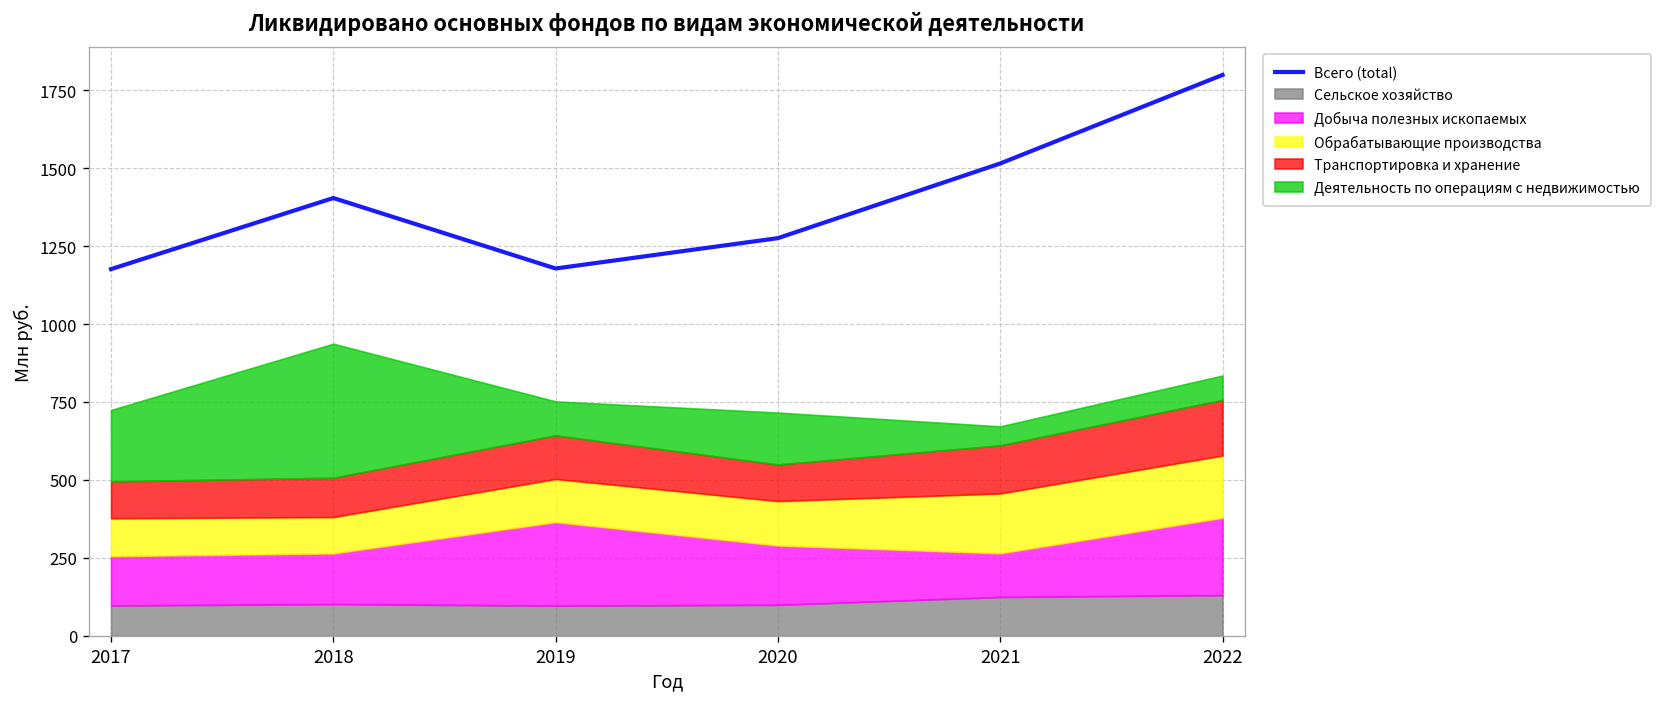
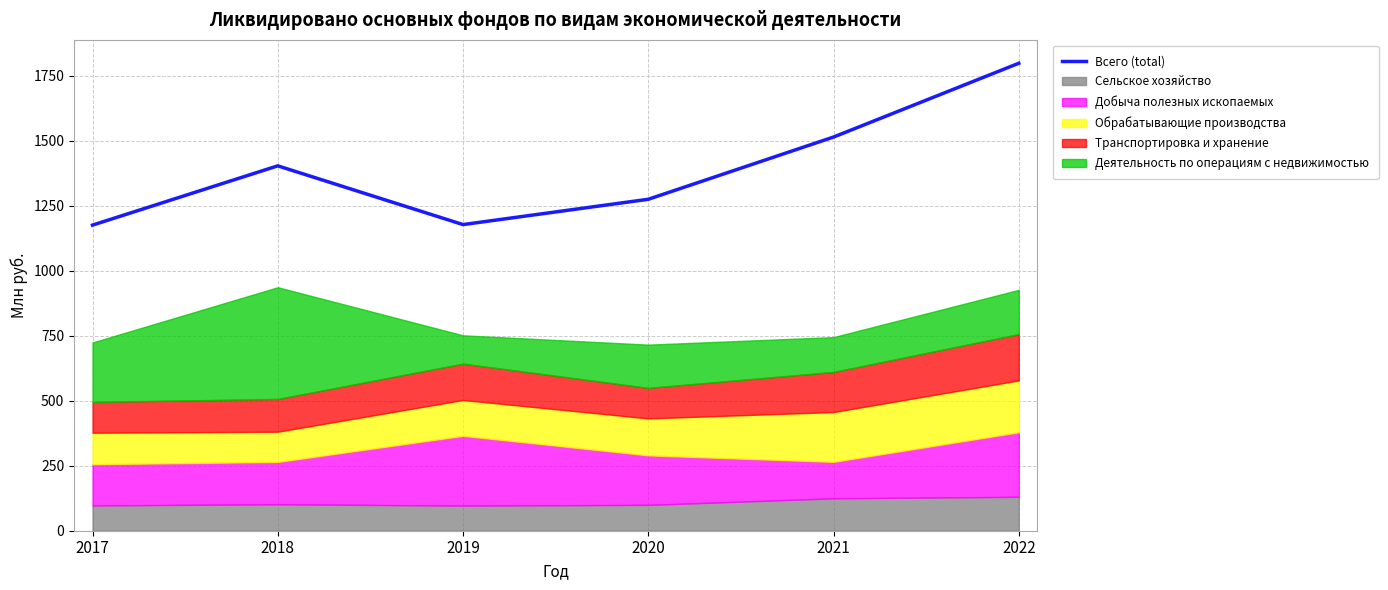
Деятельность по операциям с недвижимостью, 2021: 60 -> 130
Деятельность по операциям с недвижимостью, 2022: 80 -> 170
